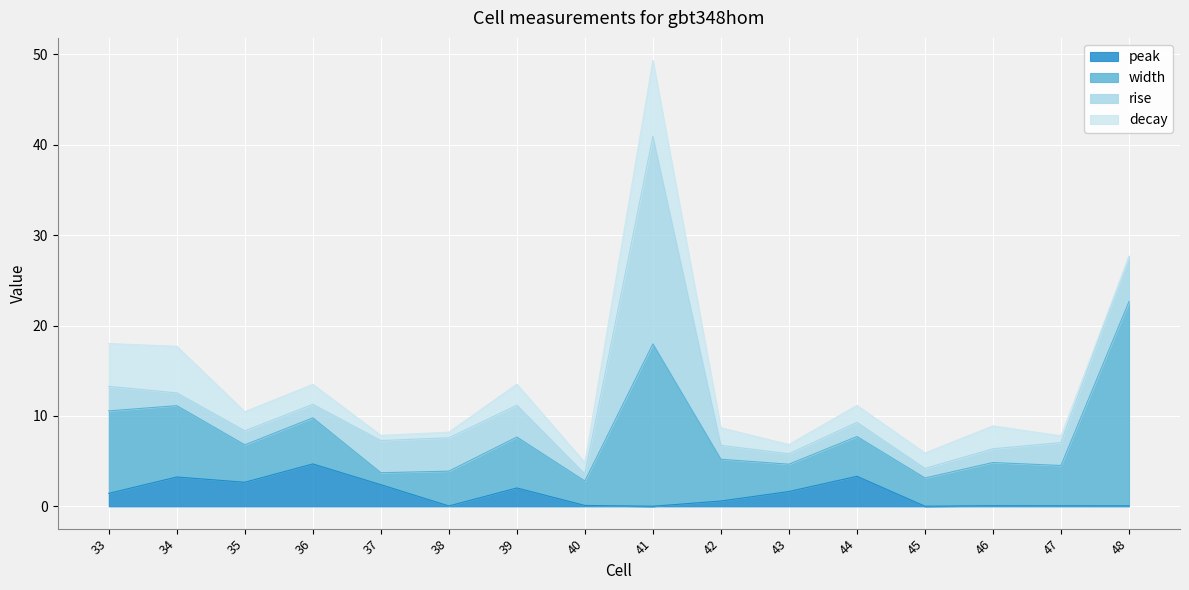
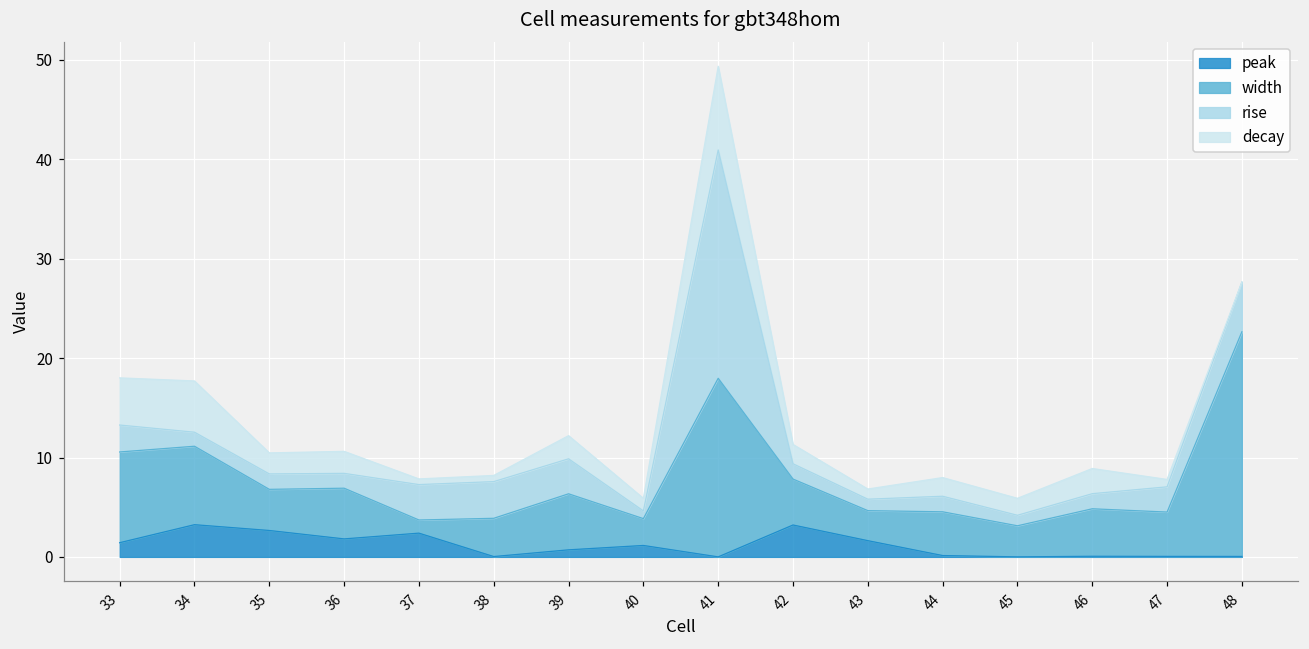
peak, 36: 5 -> 2
peak, 39: 2 -> 1
peak, 40: 0 -> 1
peak, 42: 1 -> 3
peak, 44: 3 -> 0
